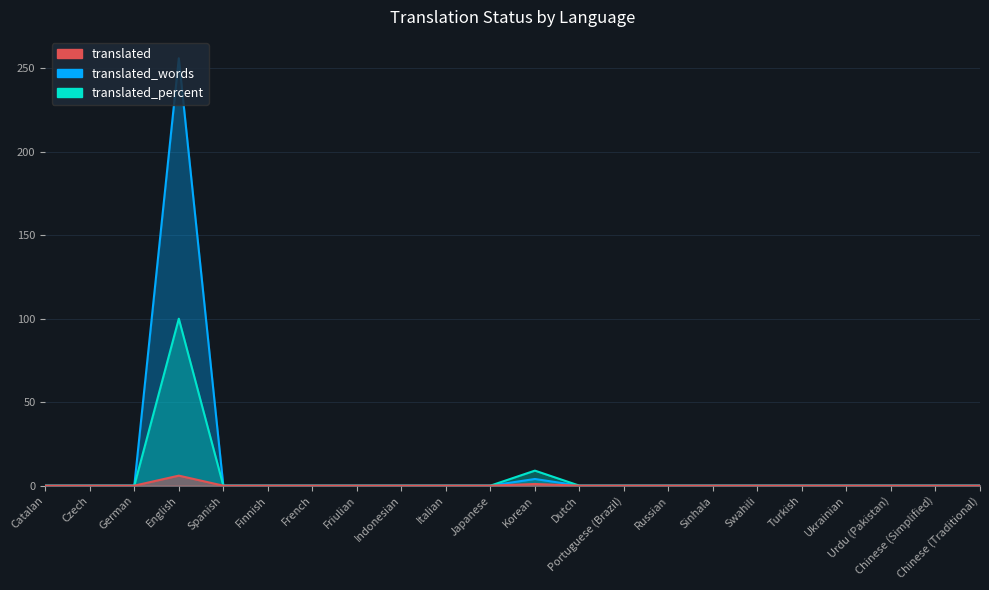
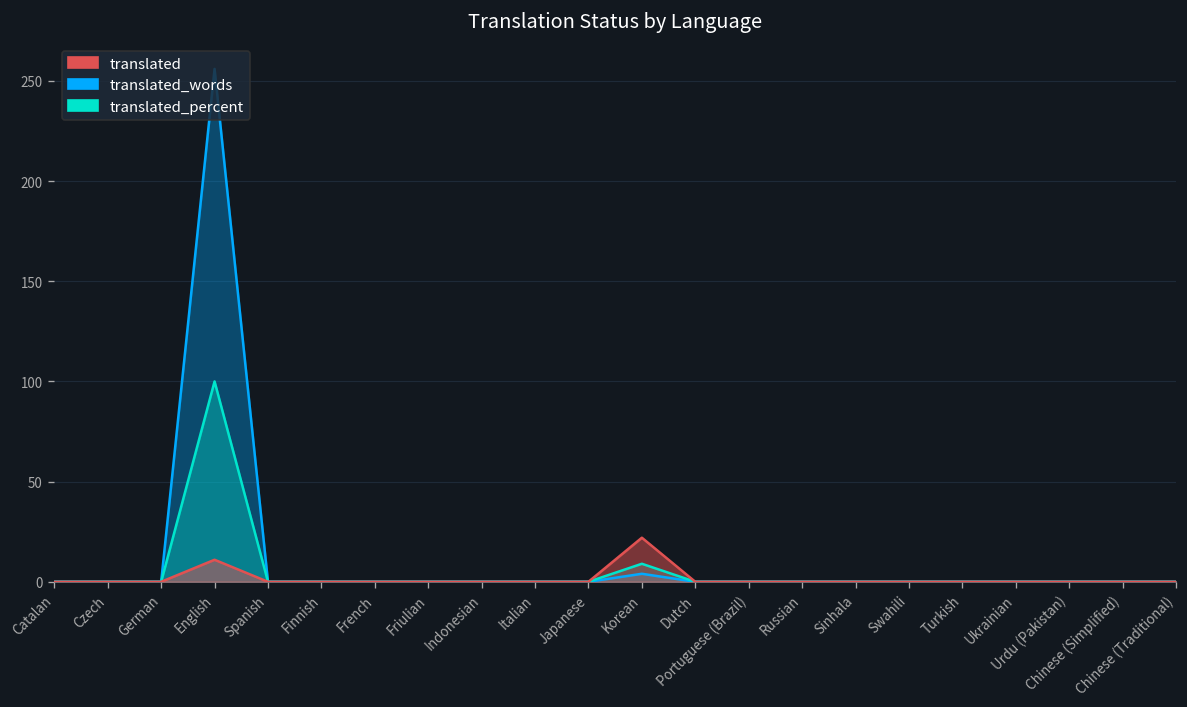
translated, English: 6 -> 11
translated, Korean: 1 -> 22
